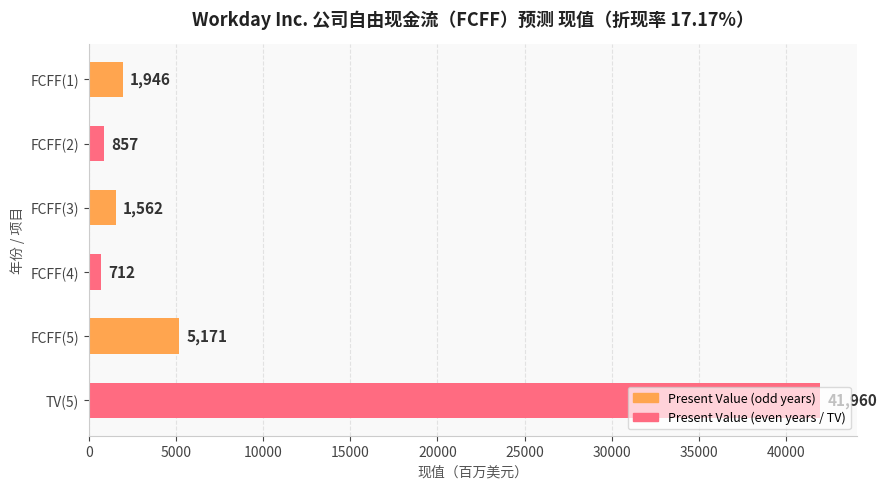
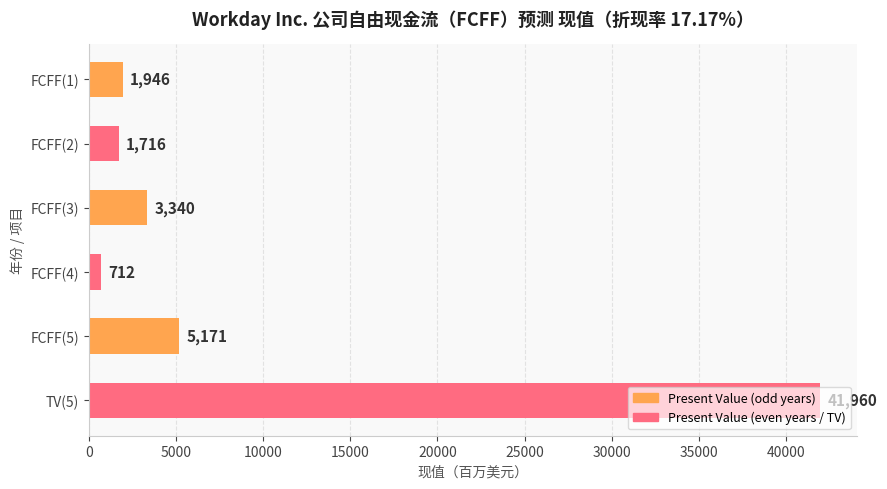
FCFF(2): 857 -> 1,716
FCFF(3): 1,562 -> 3,340
